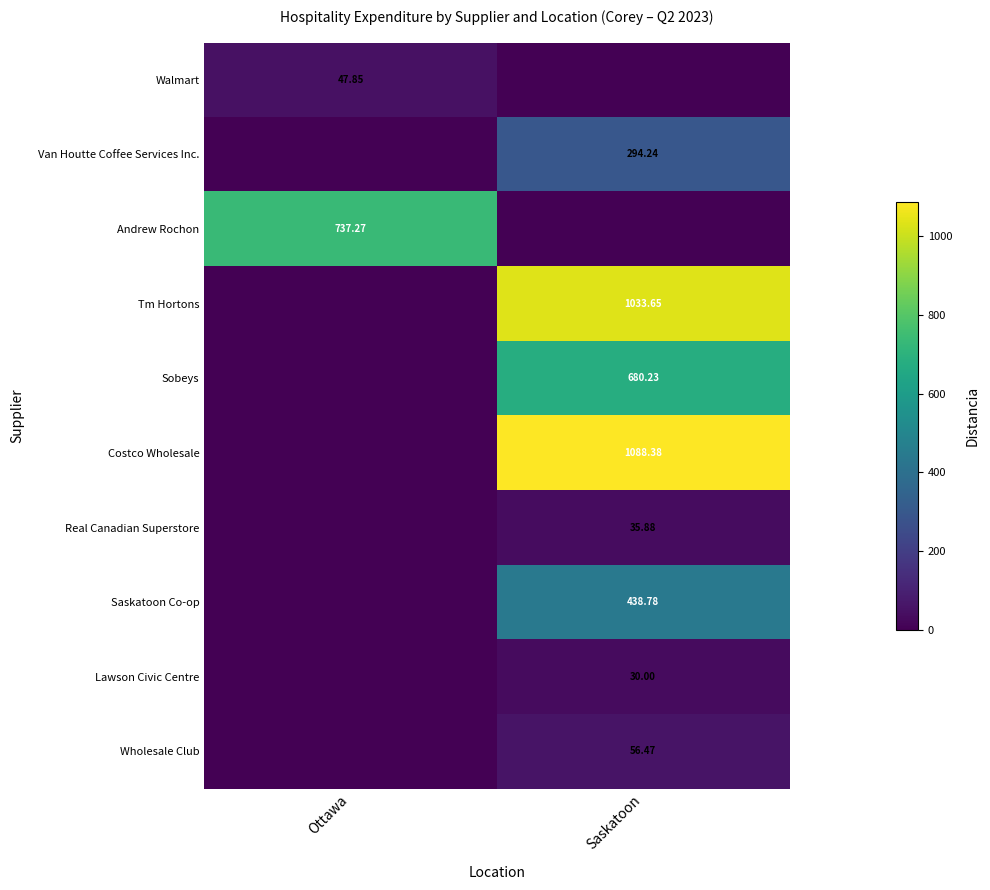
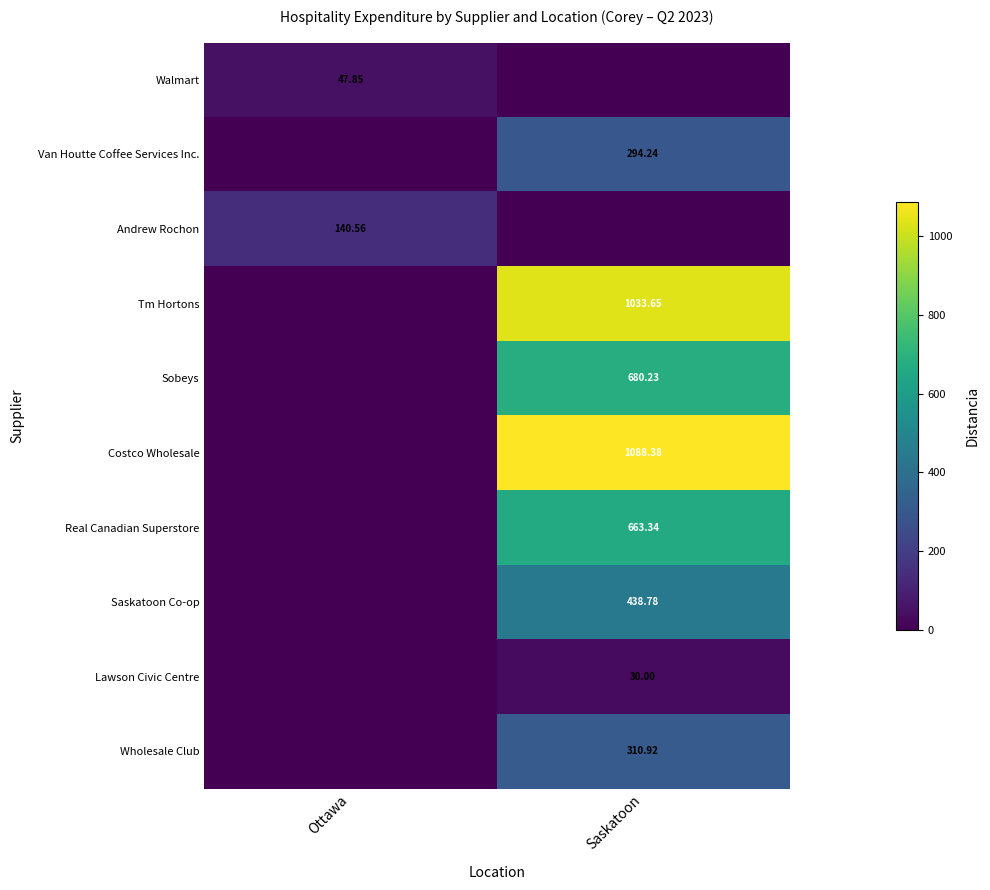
Andrew Rochon, Ottawa: 737.27 -> 140.56
Real Canadian Superstore, Saskatoon: 35.88 -> 663.34
Wholesale Club, Saskatoon: 56.47 -> 310.92
